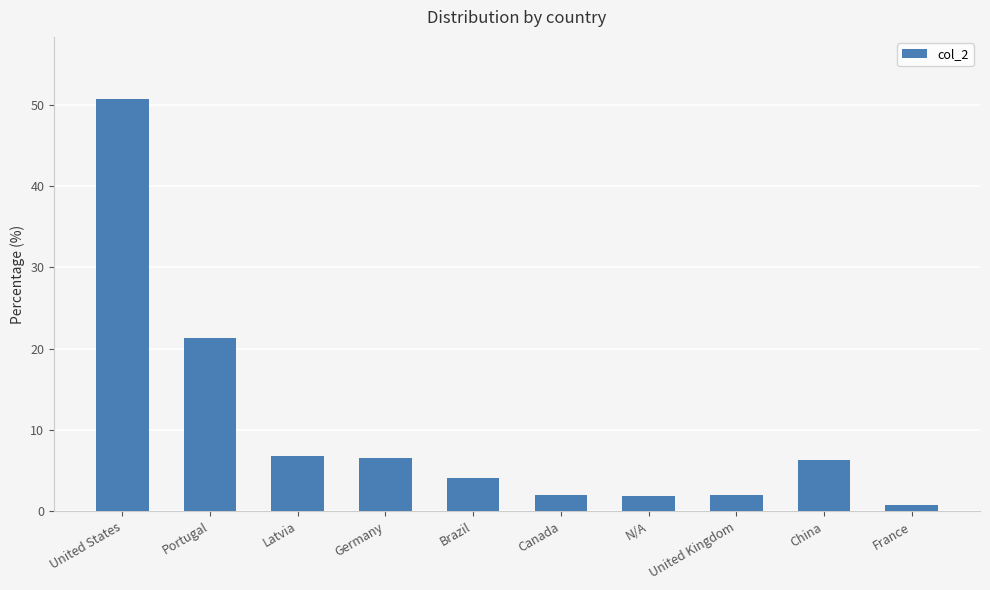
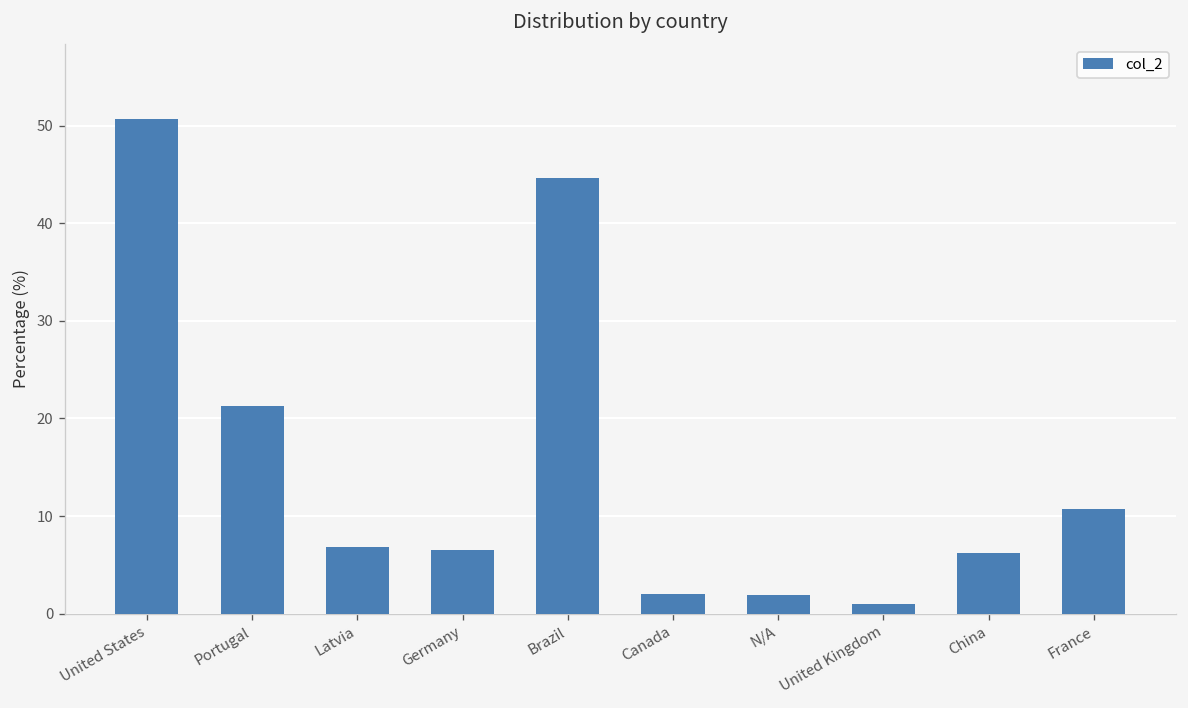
Brazil: 4 -> 45
United Kingdom: 2 -> 1
France: 1 -> 11
